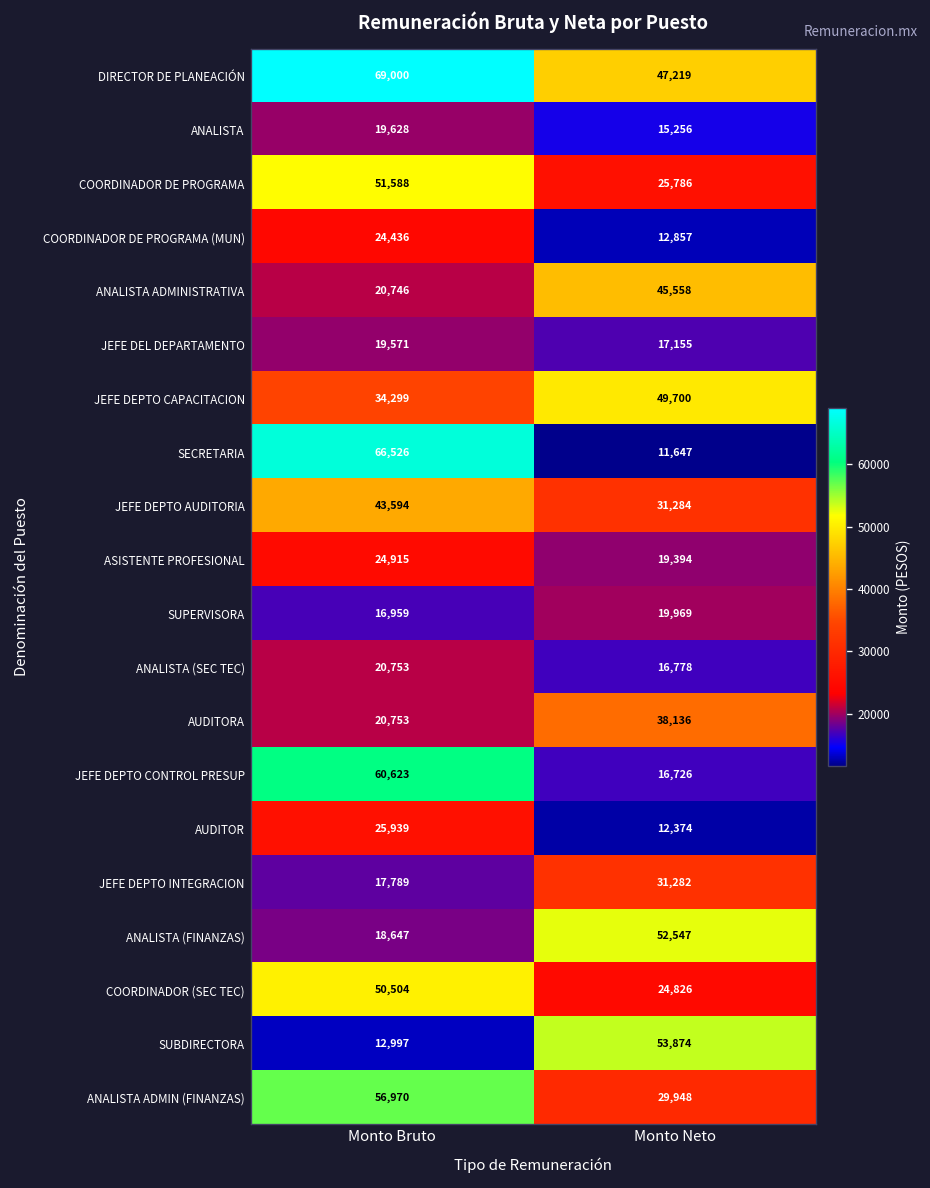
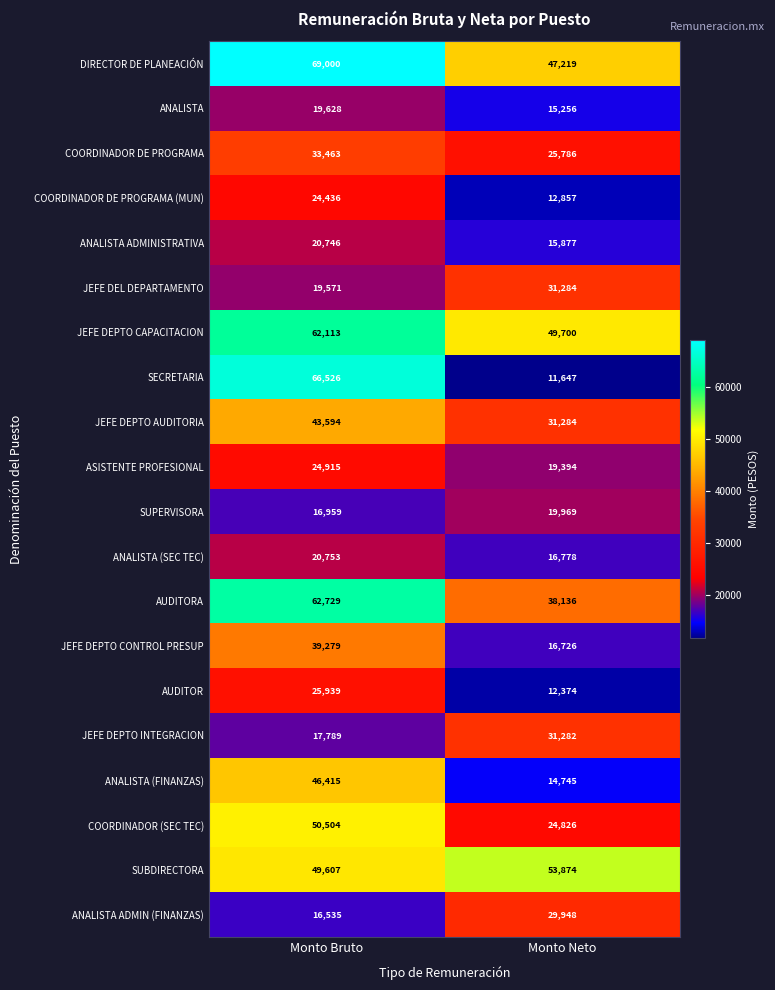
COORDINADOR DE PROGRAMA, Monto Bruto: 51,588 -> 33,463
ANALISTA ADMINISTRATIVA, Monto Neto: 45,558 -> 15,877
JEFE DEL DEPARTAMENTO, Monto Neto: 17,155 -> 31,284
JEFE DEPTO CAPACITACION, Monto Bruto: 34,299 -> 62,113
AUDITORA, Monto Bruto: 20,753 -> 62,729
JEFE DEPTO CONTROL PRESUP, Monto Bruto: 60,623 -> 39,279
ANALISTA (FINANZAS), Monto Bruto: 18,647 -> 46,415
ANALISTA (FINANZAS), Monto Neto: 52,547 -> 14,745
SUBDIRECTORA, Monto Bruto: 12,997 -> 49,607
ANALISTA ADMIN (FINANZAS), Monto Bruto: 56,970 -> 16,535
